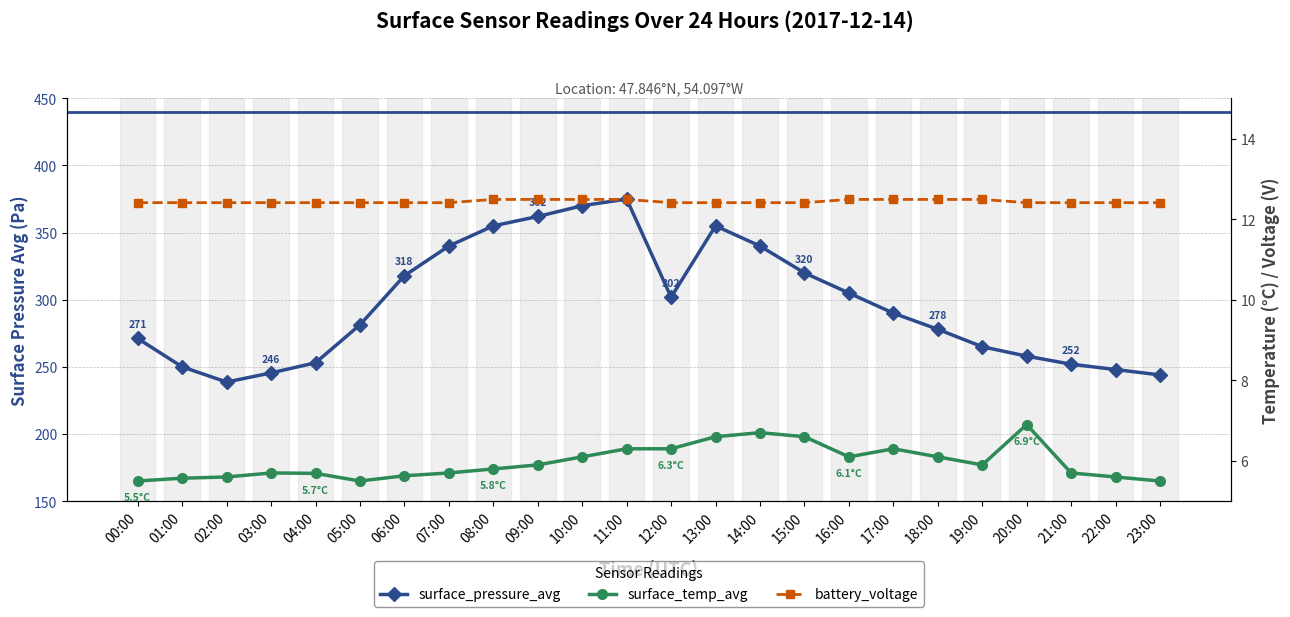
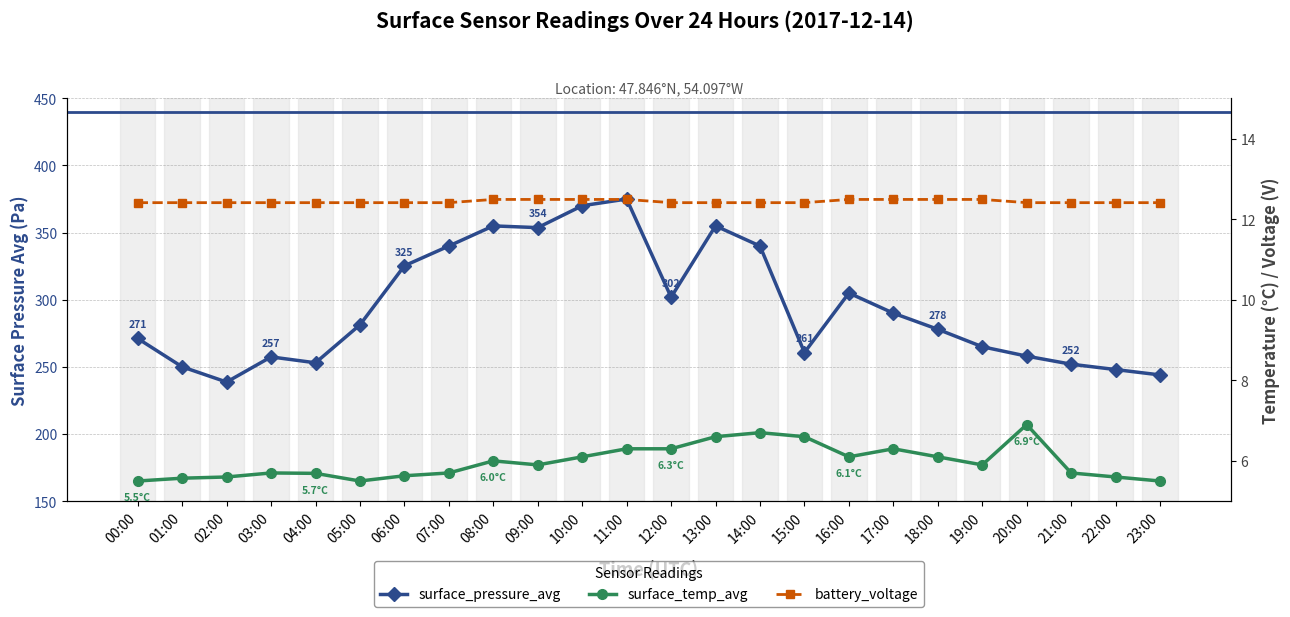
surface_pressure_avg, 03:00: 246 -> 257
surface_pressure_avg, 06:00: 318 -> 325
surface_pressure_avg, 09:00: 362 -> 354
surface_pressure_avg, 15:00: 320 -> 261
surface_temp_avg, 08:00: 5.8°C -> 6.0°C
